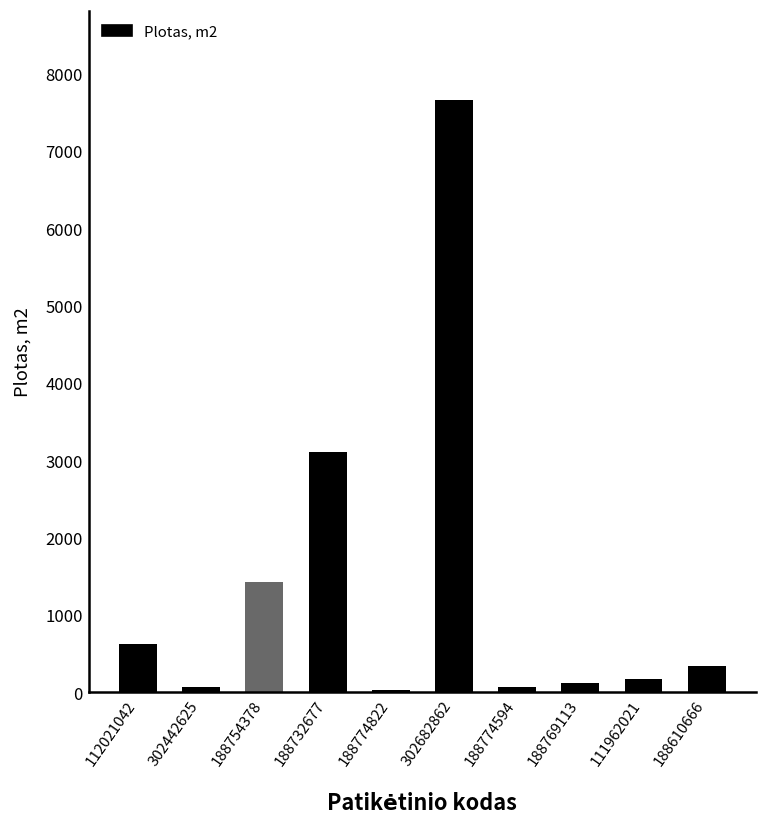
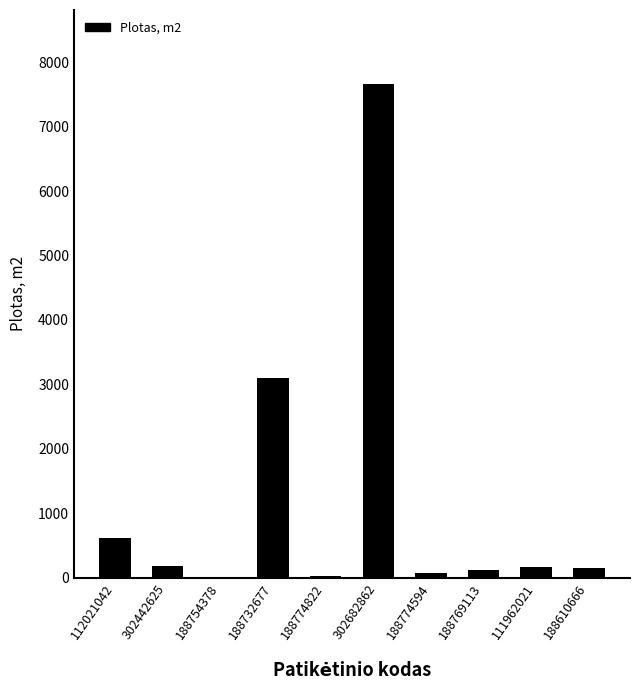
302442625: 100 -> 200
188754378: 1400 -> 0
188610666: 300 -> 100
